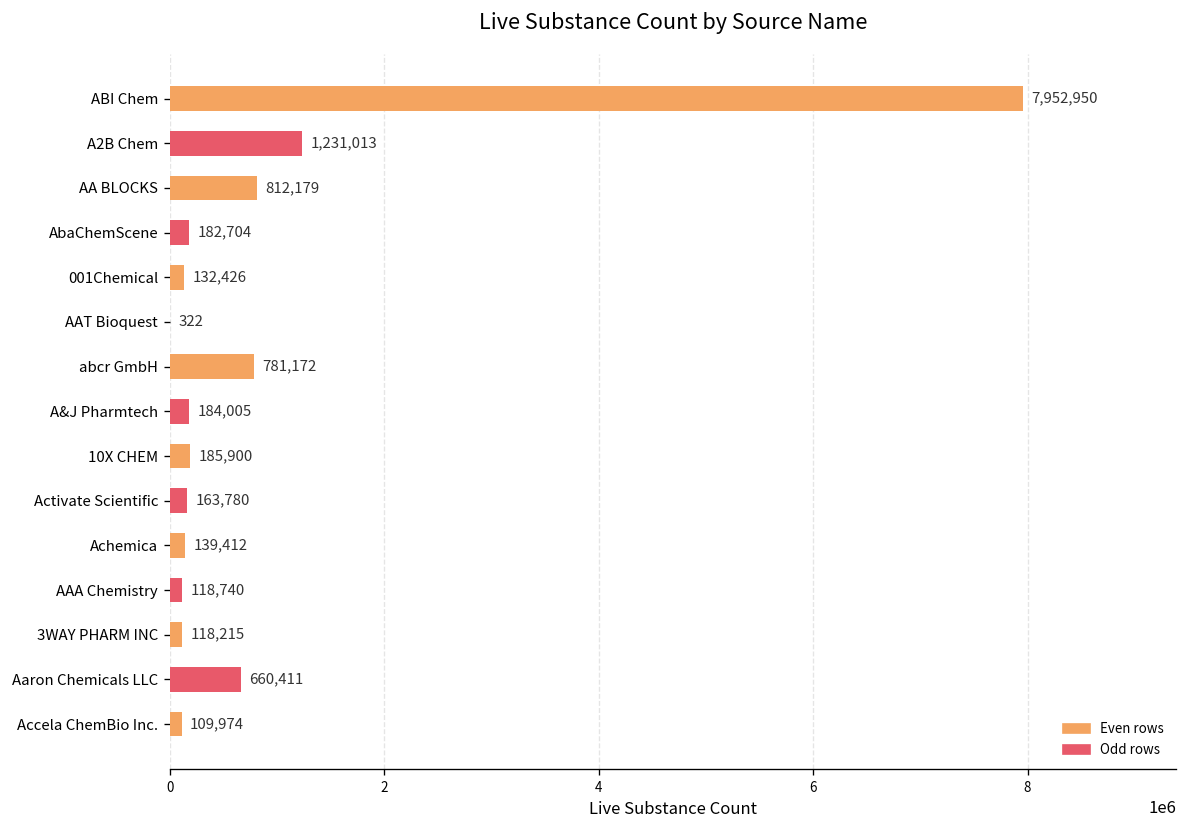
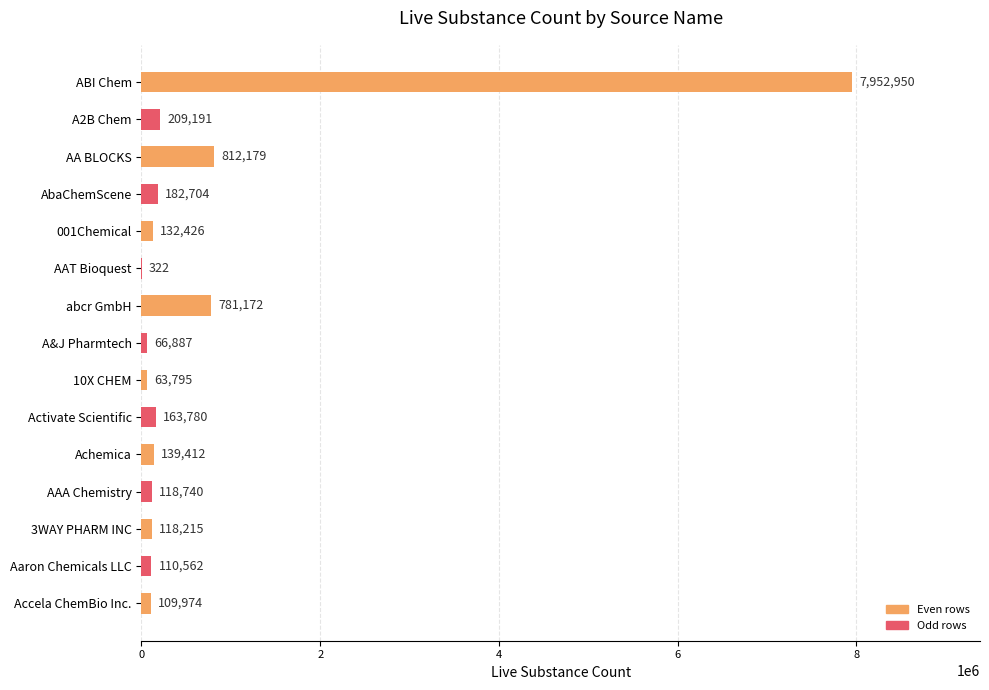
A2B Chem: 1,231,013 -> 209,191
A&J Pharmtech: 184,005 -> 66,887
10X CHEM: 185,900 -> 63,795
Aaron Chemicals LLC: 660,411 -> 110,562
